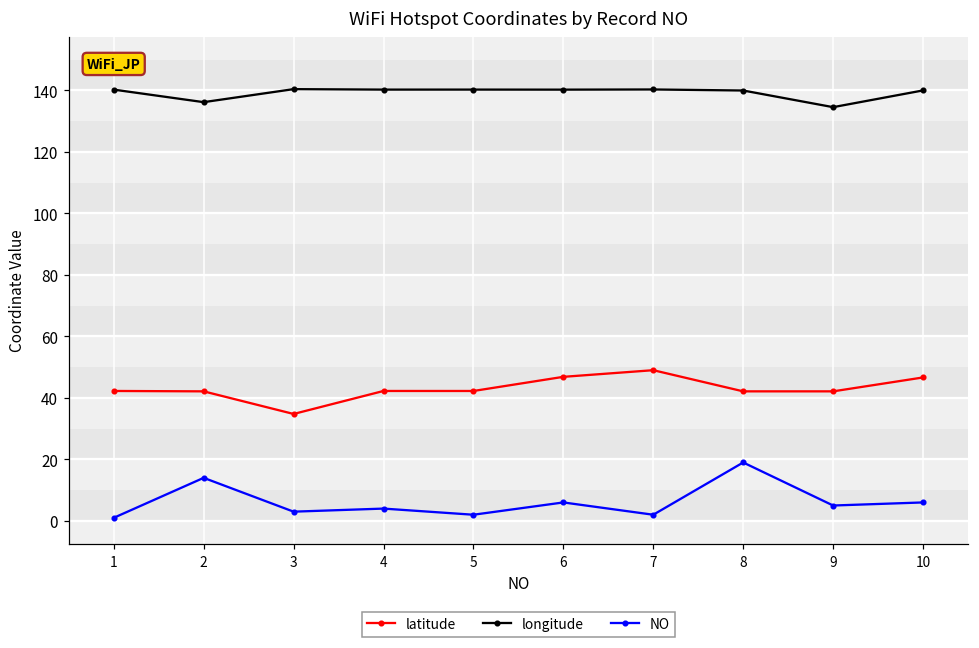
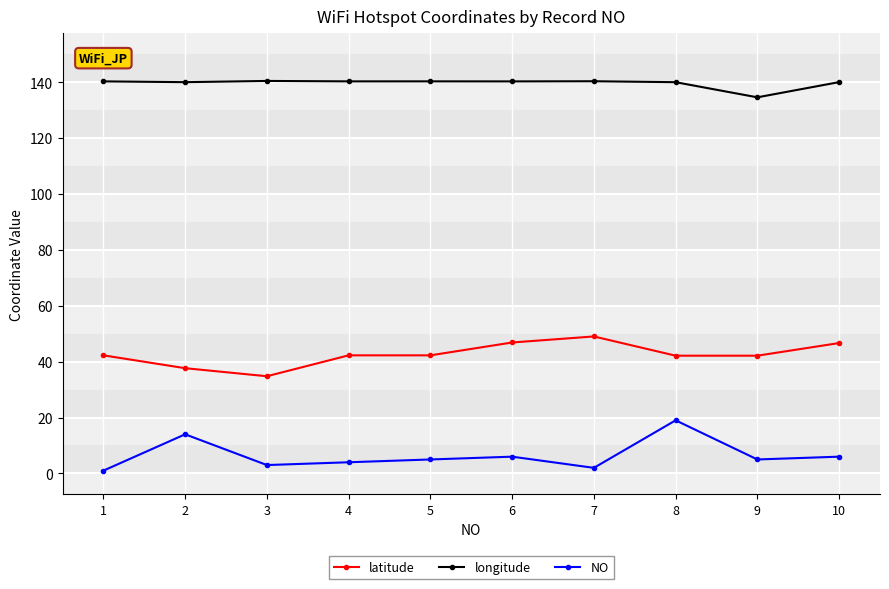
latitude, 2: 42 -> 38
longitude, 2: 136 -> 140
NO, 5: 2 -> 5
